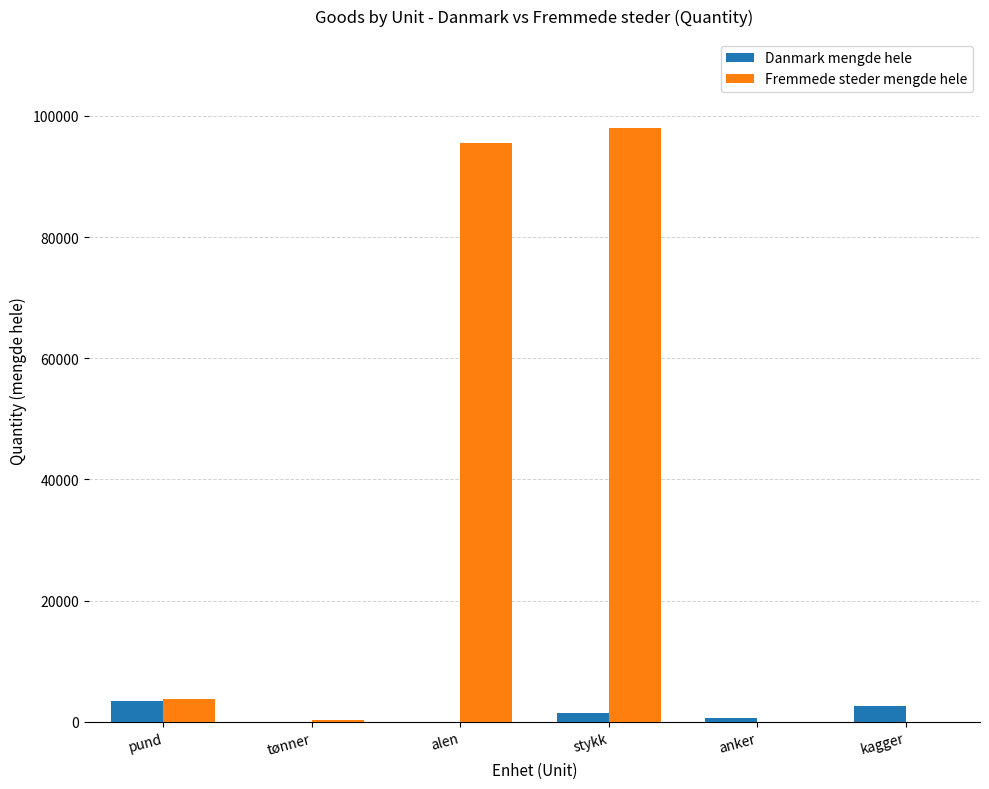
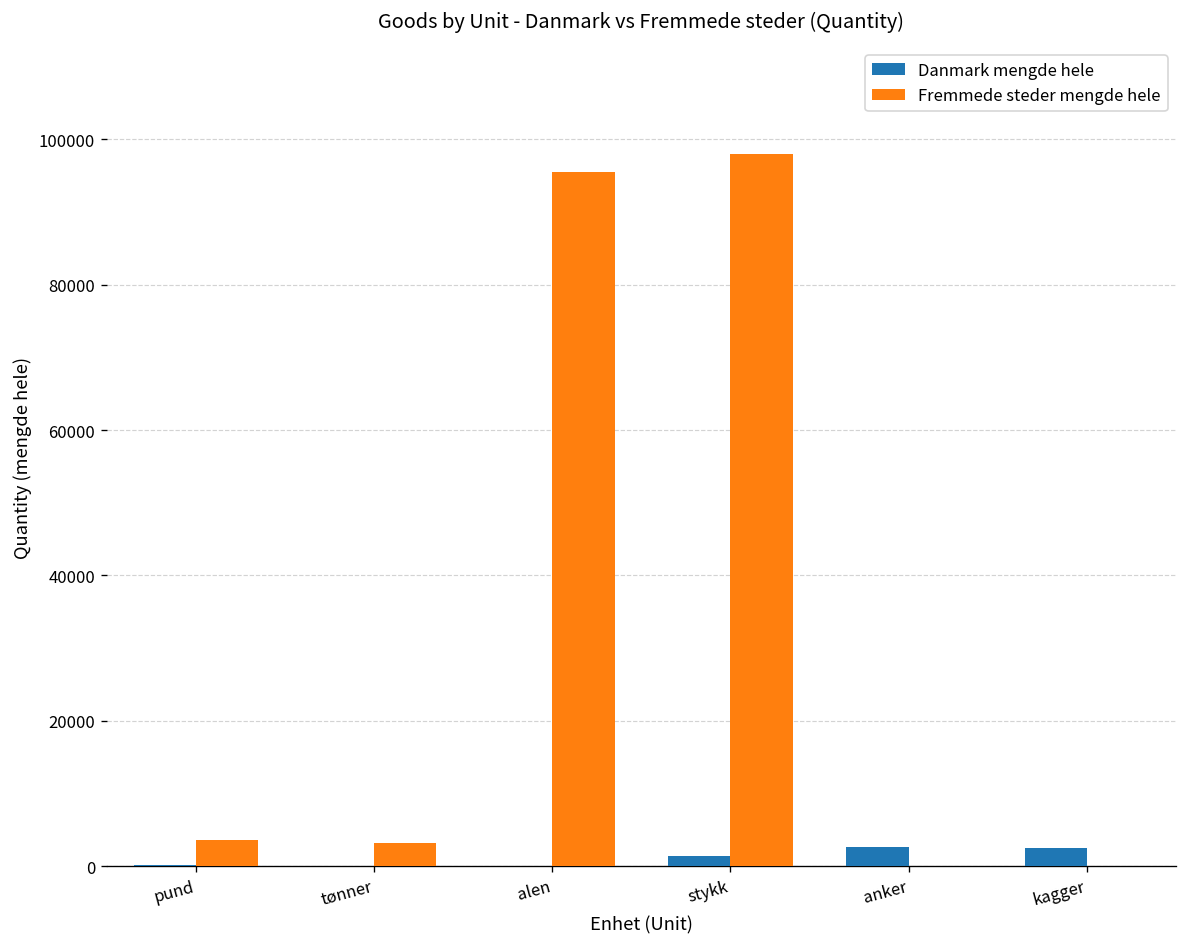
Danmark mengde hele, pund: 3000 -> 0
Fremmede steder mengde hele, tønner: 0 -> 3000
Danmark mengde hele, anker: 1000 -> 3000
